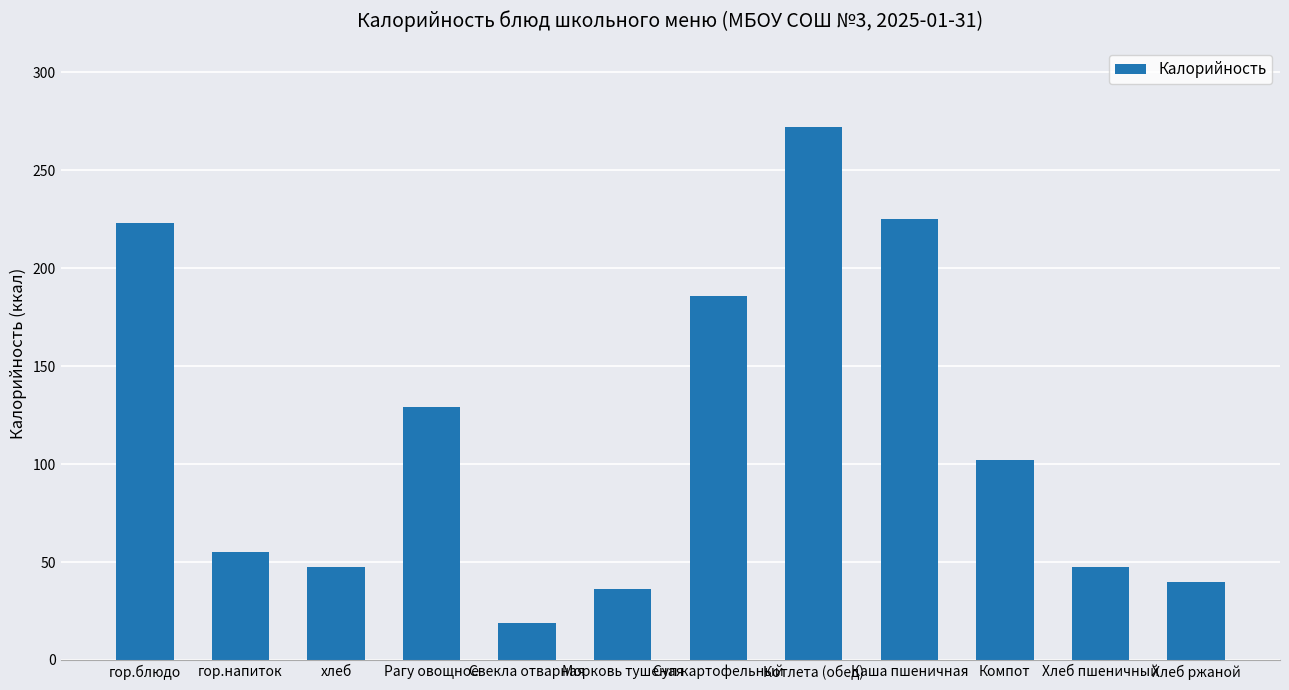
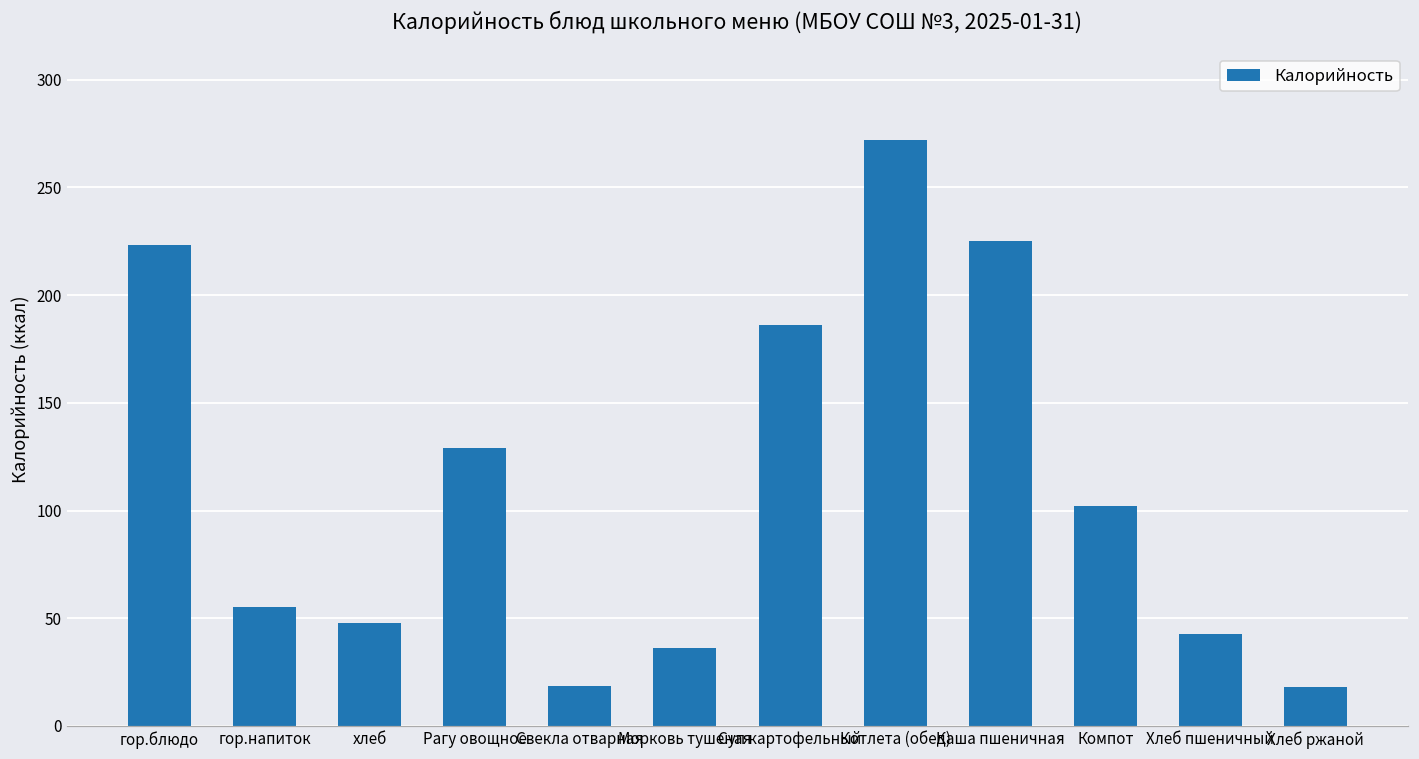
Хлеб пшеничный: 48 -> 43
Хлеб ржаной: 40 -> 18
